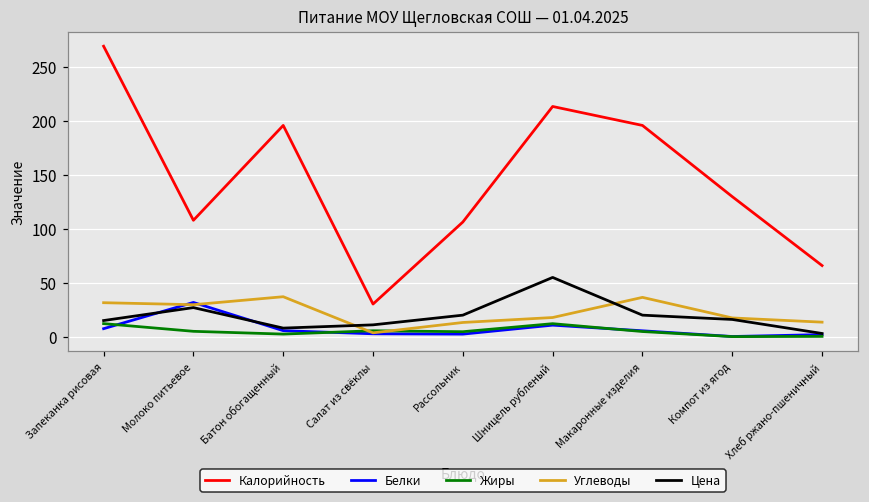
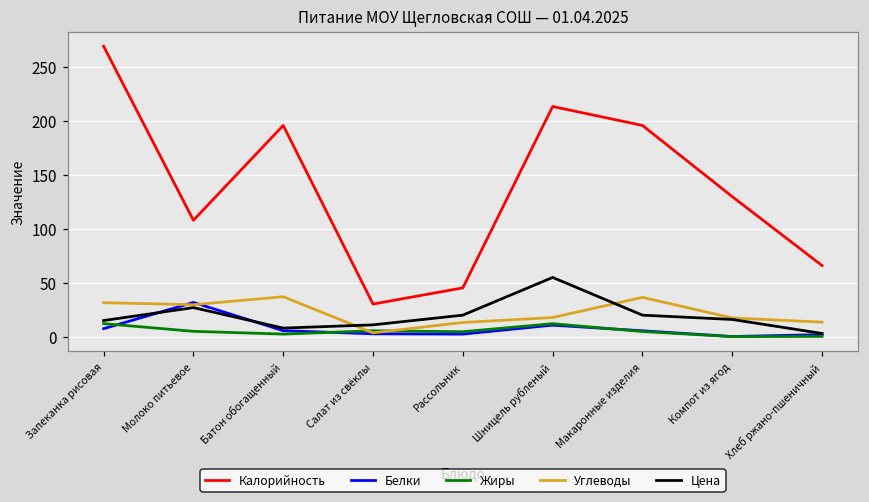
Калорийность, Рассольник: 110 -> 50
